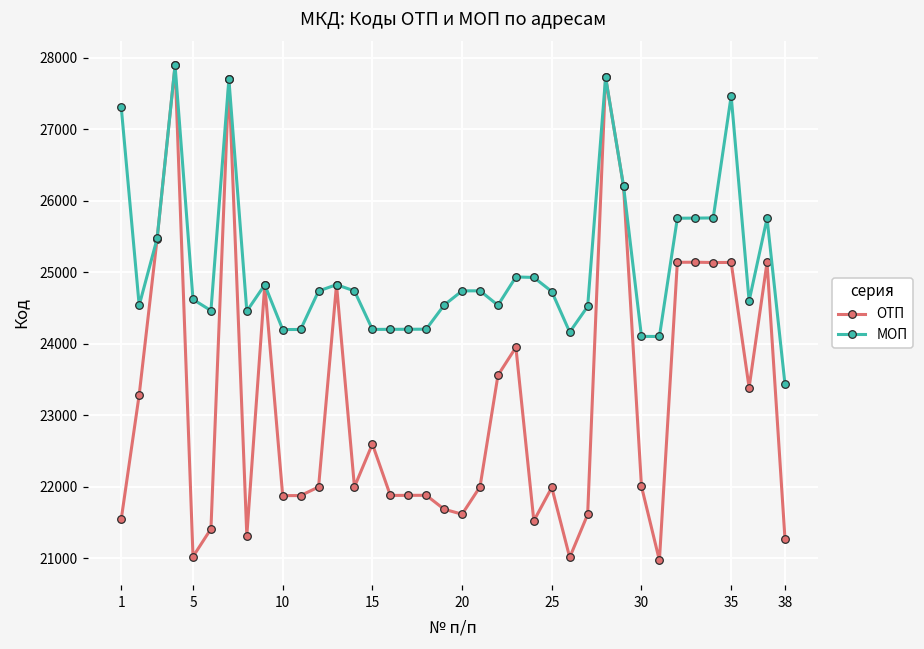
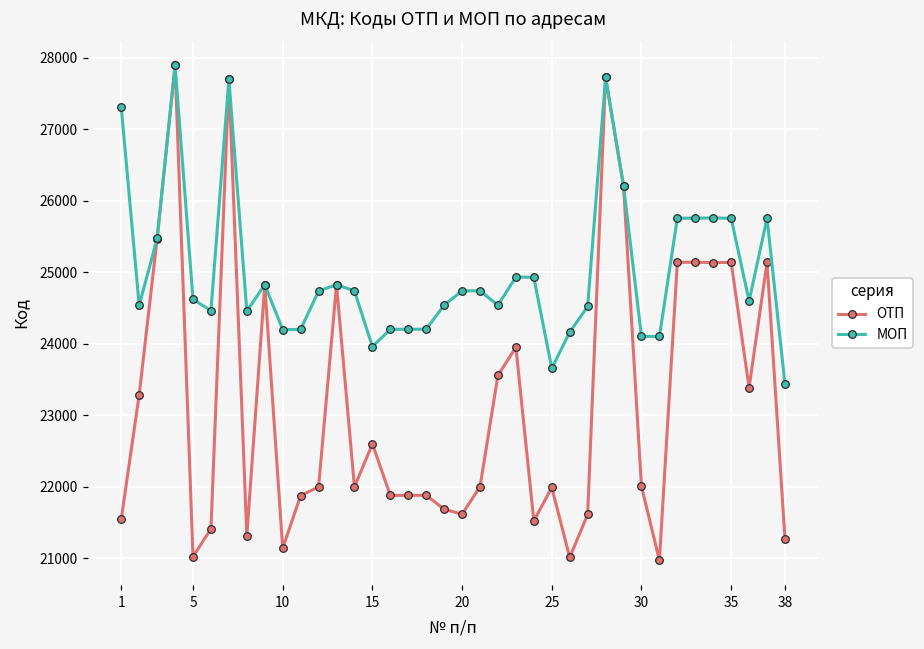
ОТП, 10: 21900 -> 21100
МОП, 15: 24200 -> 24000
МОП, 25: 24700 -> 23700
МОП, 35: 27500 -> 25800
